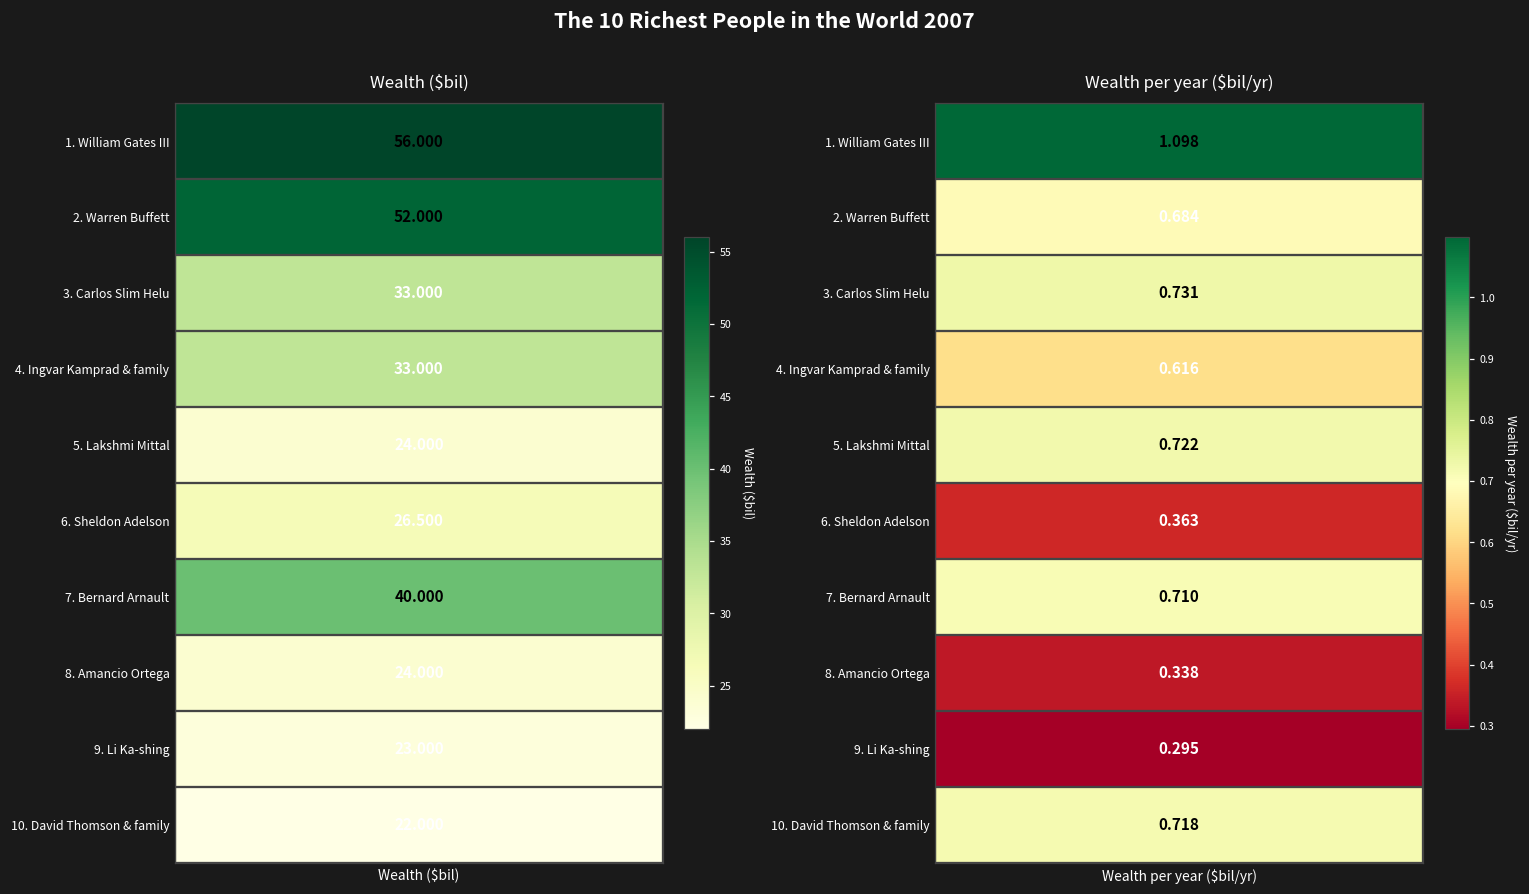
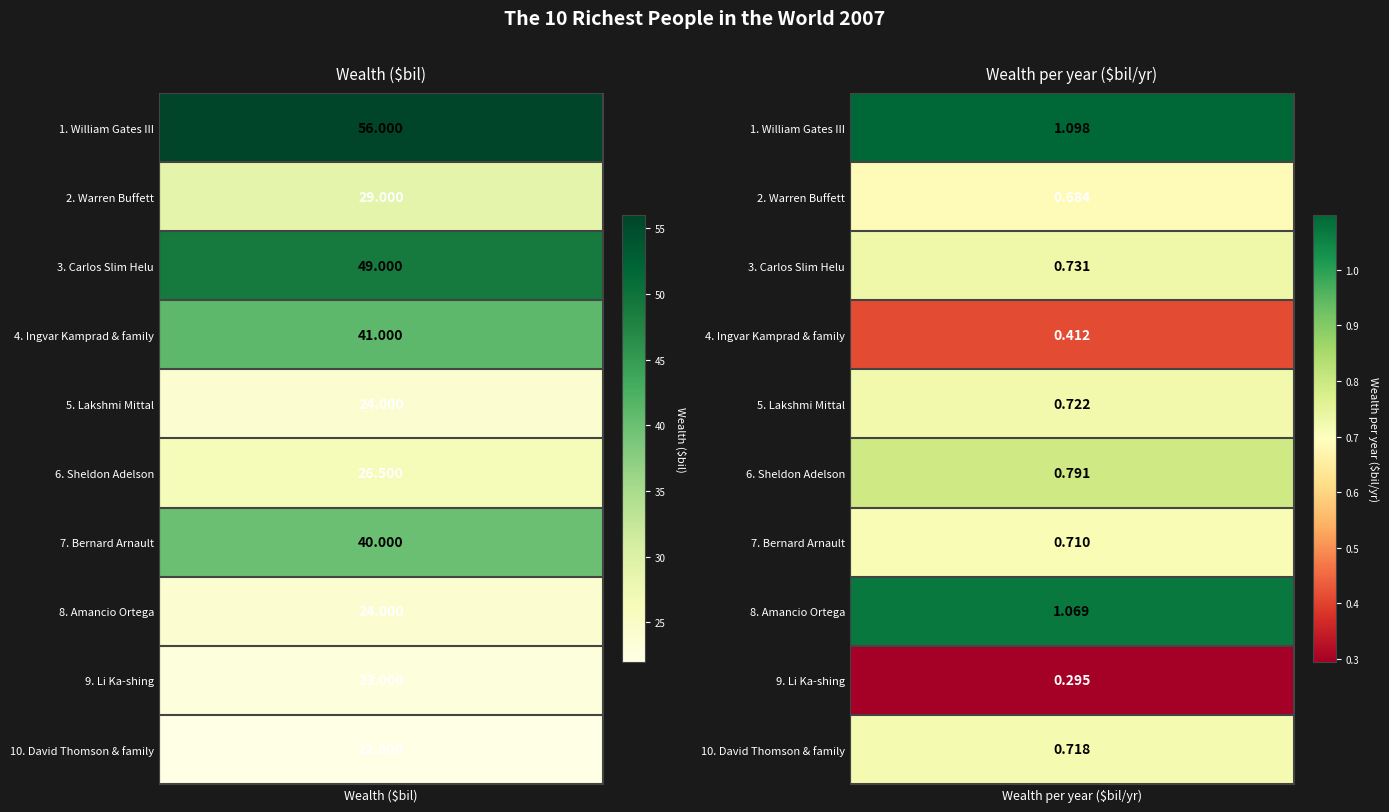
Wealth ($bil), 2. Warren Buffett, Wealth ($bil): 52.000 -> 29.000
Wealth ($bil), 3. Carlos Slim Helu, Wealth ($bil): 33.000 -> 49.000
Wealth ($bil), 4. Ingvar Kamprad & family, Wealth ($bil): 33.000 -> 41.000
Wealth per year ($bil/yr), 4. Ingvar Kamprad & family, Wealth per year ($bil/yr): 0.616 -> 0.412
Wealth per year ($bil/yr), 6. Sheldon Adelson, Wealth per year ($bil/yr): 0.363 -> 0.791
Wealth per year ($bil/yr), 8. Amancio Ortega, Wealth per year ($bil/yr): 0.338 -> 1.069
